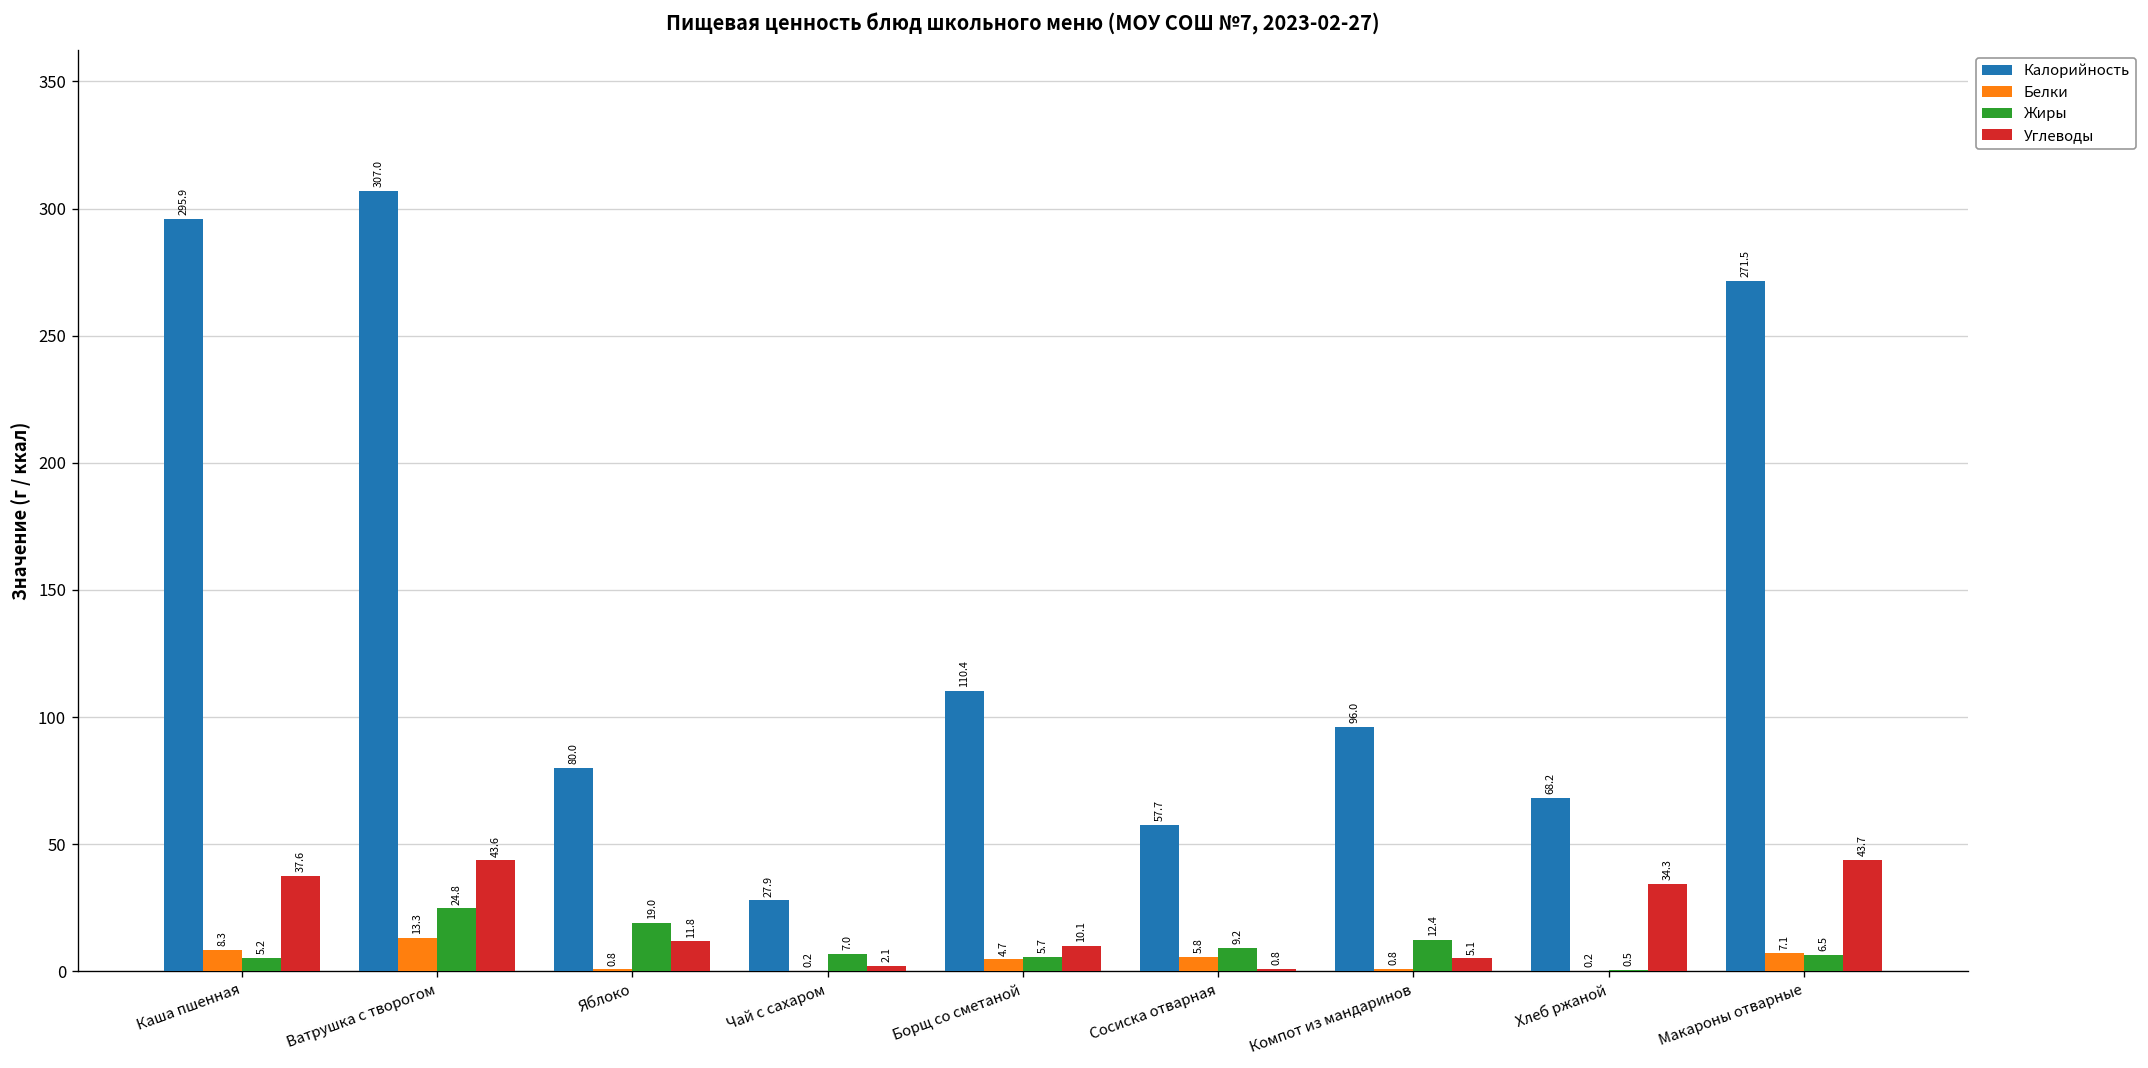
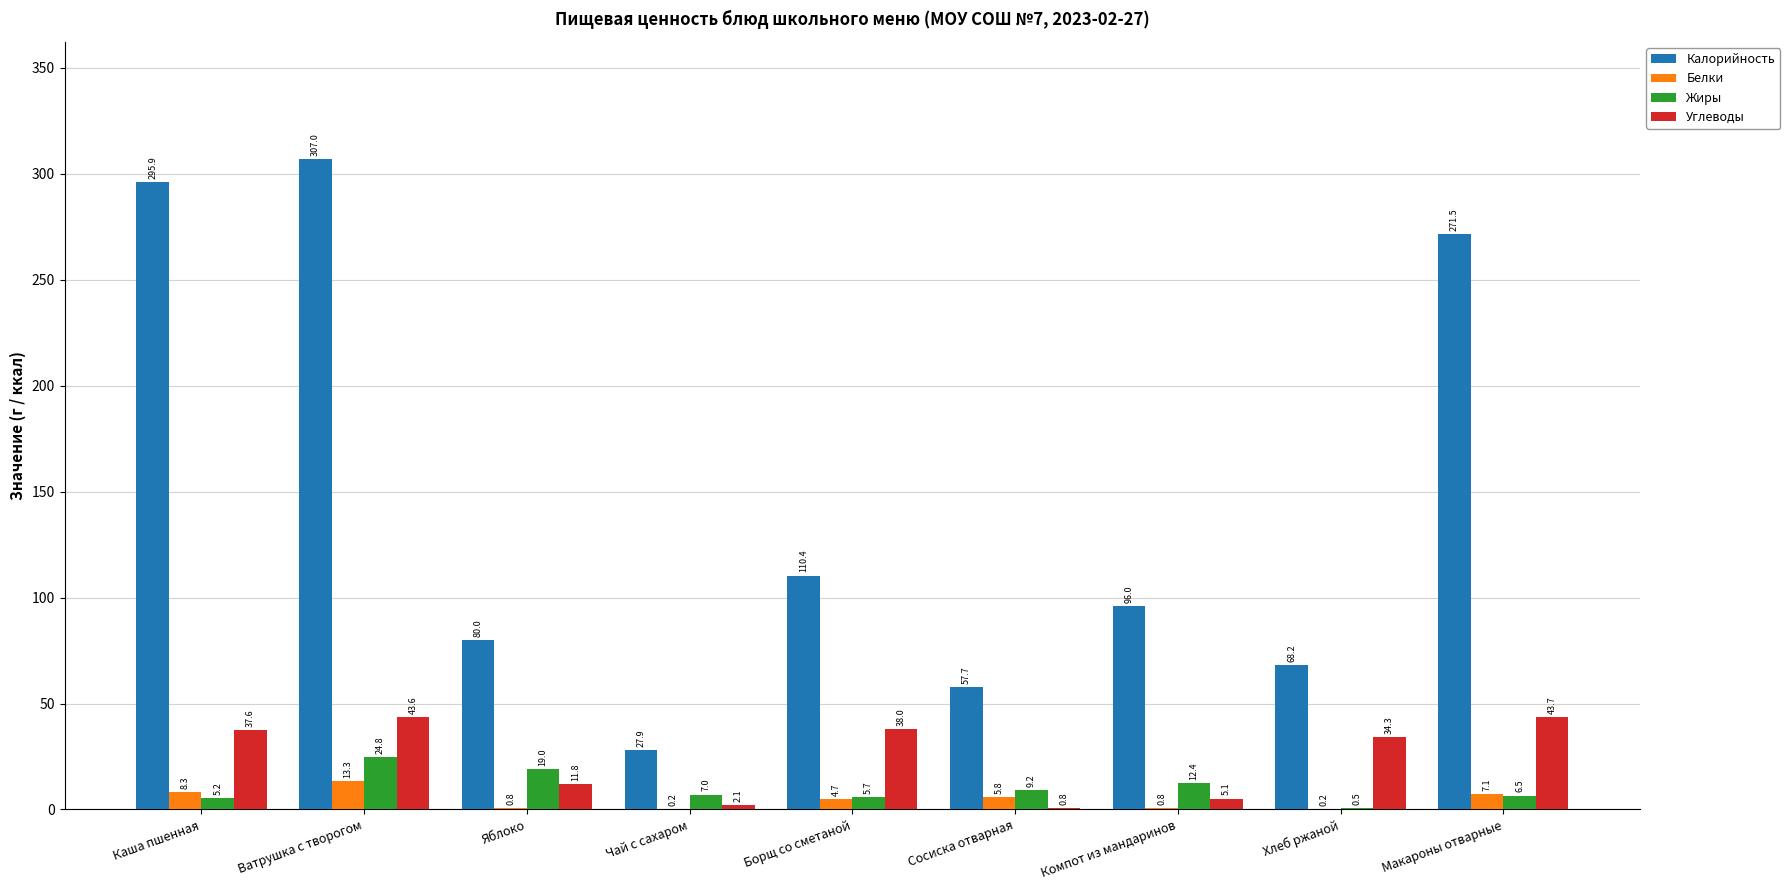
Углеводы, Борщ со сметаной: 10.1 -> 38.0
